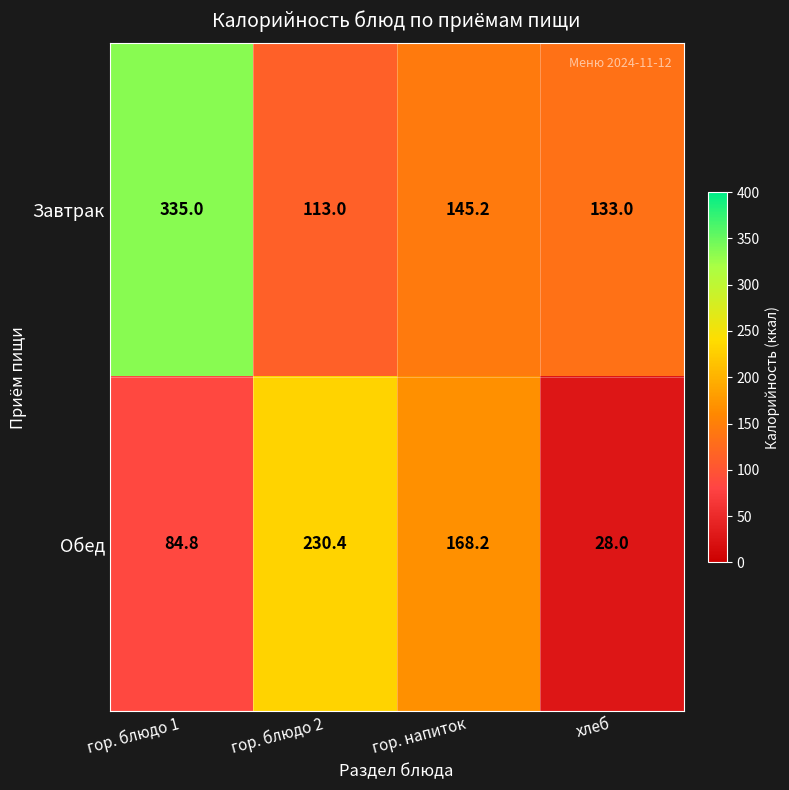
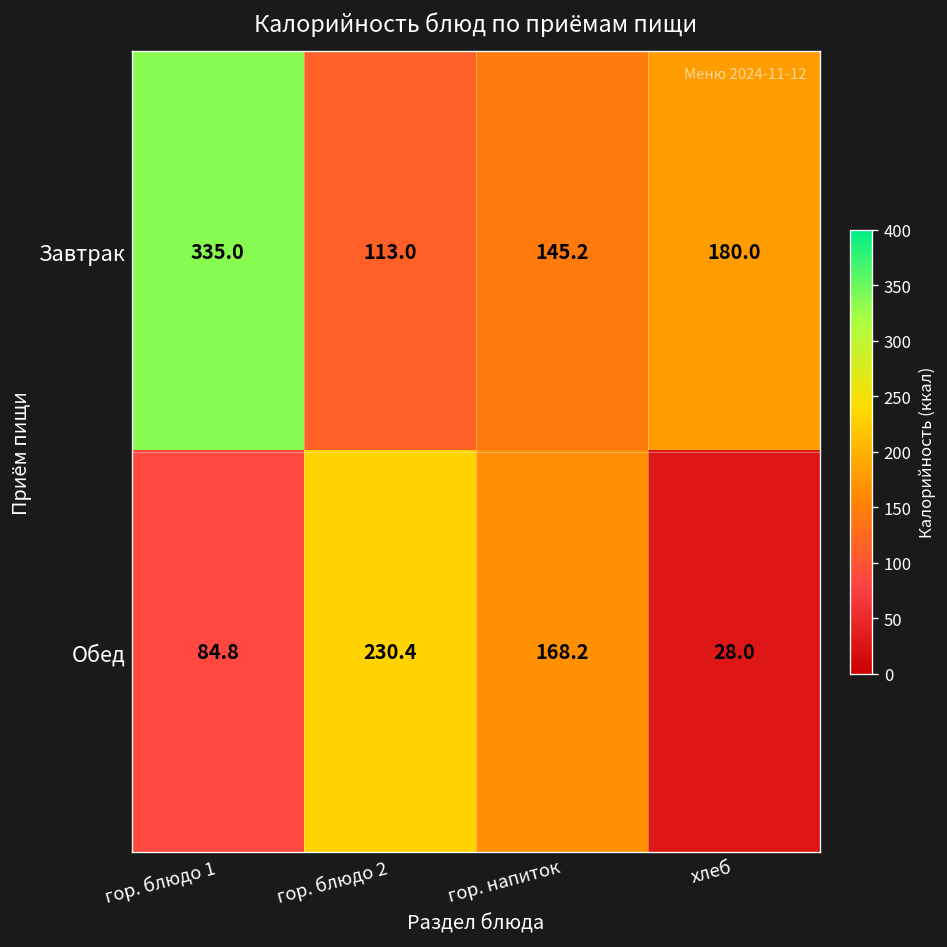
Завтрак, хлеб: 133.0 -> 180.0
